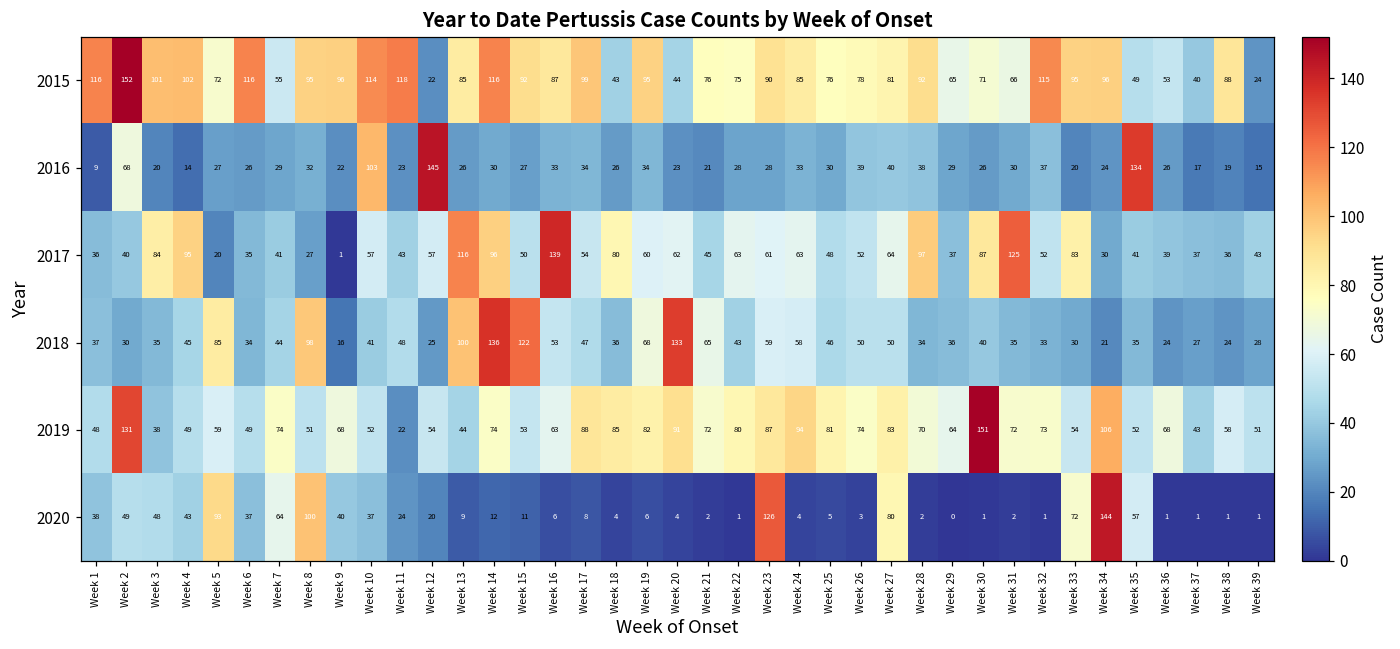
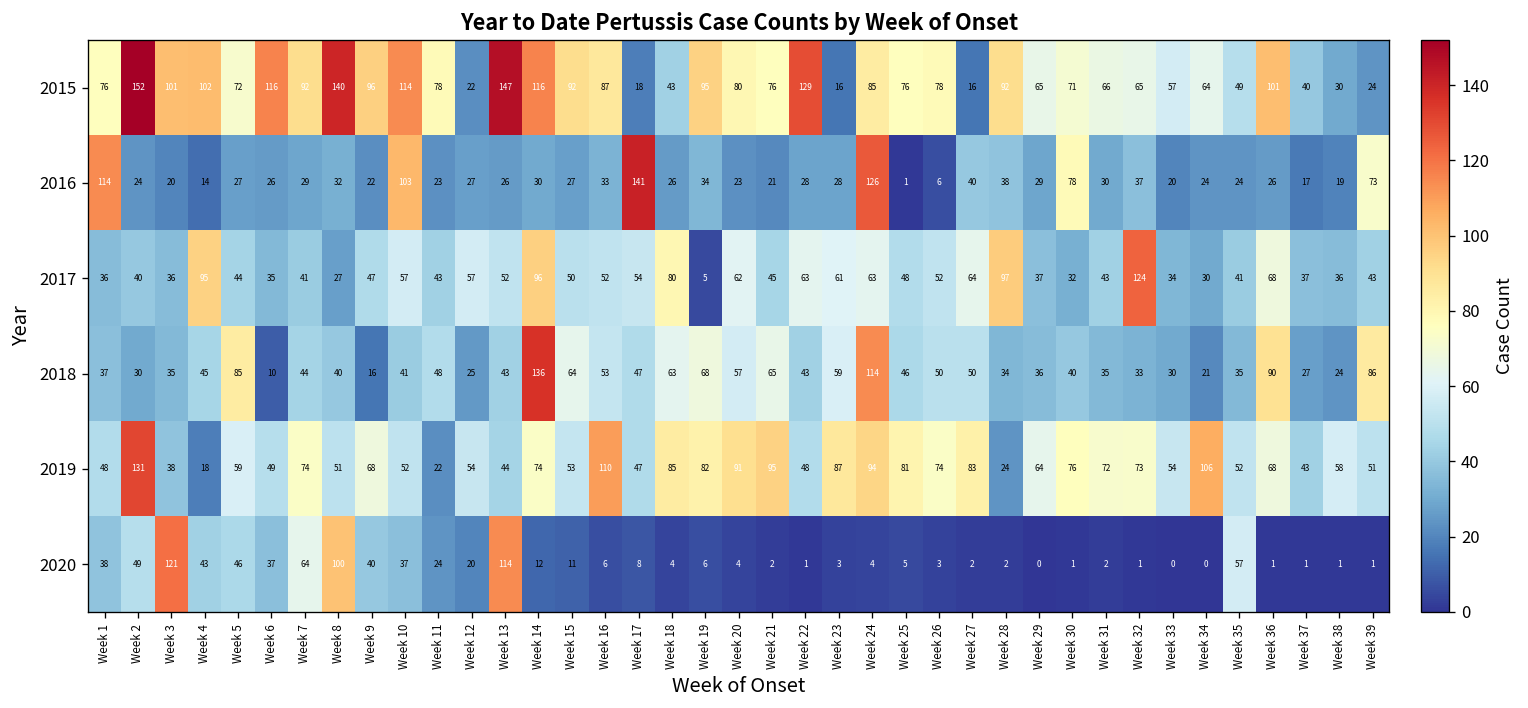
2015, Week 1: 116 -> 76
2015, Week 7: 55 -> 92
2015, Week 8: 95 -> 140
2015, Week 11: 118 -> 78
2015, Week 13: 85 -> 147
2015, Week 17: 99 -> 18
2015, Week 20: 44 -> 80
2015, Week 22: 75 -> 129
2015, Week 23: 90 -> 16
2015, Week 27: 81 -> 16
2015, Week 32: 115 -> 65
2015, Week 33: 95 -> 57
2015, Week 34: 96 -> 64
2015, Week 36: 53 -> 101
2015, Week 38: 88 -> 30
2016, Week 1: 9 -> 114
2016, Week 2: 68 -> 24
2016, Week 12: 145 -> 27
2016, Week 17: 34 -> 141
2016, Week 24: 33 -> 126
2016, Week 25: 30 -> 1
2016, Week 26: 39 -> 6
2016, Week 30: 26 -> 78
2016, Week 35: 134 -> 24
2016, Week 39: 15 -> 73
2017, Week 3: 84 -> 36
2017, Week 5: 20 -> 44
2017, Week 9: 1 -> 47
2017, Week 13: 116 -> 52
2017, Week 16: 139 -> 52
2017, Week 19: 60 -> 5
2017, Week 30: 87 -> 32
2017, Week 31: 125 -> 43
2017, Week 32: 52 -> 124
2017, Week 33: 83 -> 34
2017, Week 36: 39 -> 68
2018, Week 6: 34 -> 10
2018, Week 8: 98 -> 40
2018, Week 13: 100 -> 43
2018, Week 15: 122 -> 64
2018, Week 18: 36 -> 63
2018, Week 20: 133 -> 57
2018, Week 24: 58 -> 114
2018, Week 36: 24 -> 90
2018, Week 39: 28 -> 86
2019, Week 4: 49 -> 18
2019, Week 16: 63 -> 110
2019, Week 17: 88 -> 47
2019, Week 21: 72 -> 95
2019, Week 22: 80 -> 48
2019, Week 28: 70 -> 24
2019, Week 30: 151 -> 76
2020, Week 3: 48 -> 121
2020, Week 5: 93 -> 46
2020, Week 13: 9 -> 114
2020, Week 23: 126 -> 3
2020, Week 27: 80 -> 2
2020, Week 33: 72 -> 0
2020, Week 34: 144 -> 0
